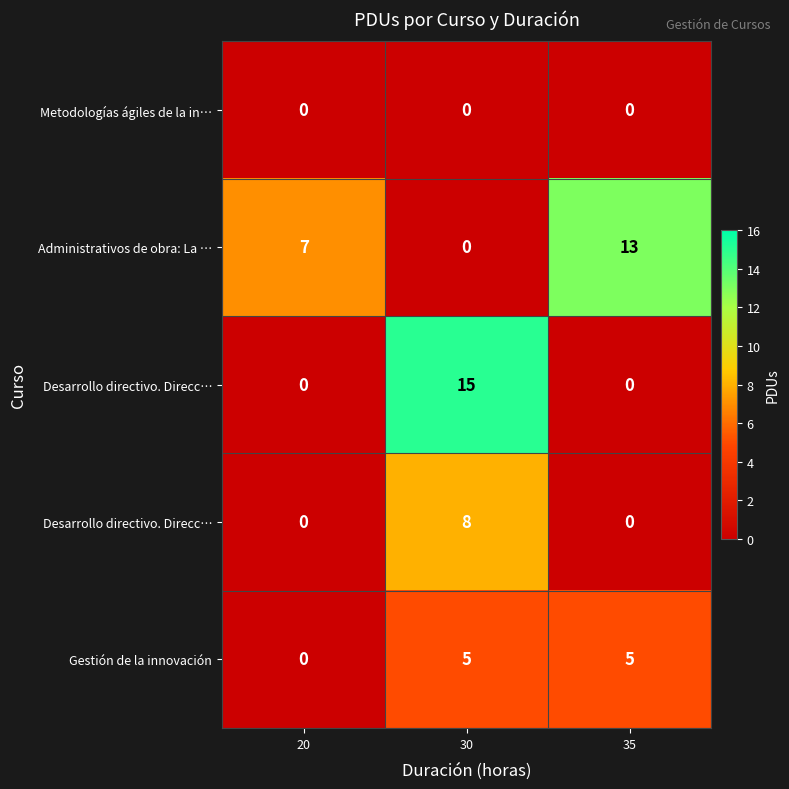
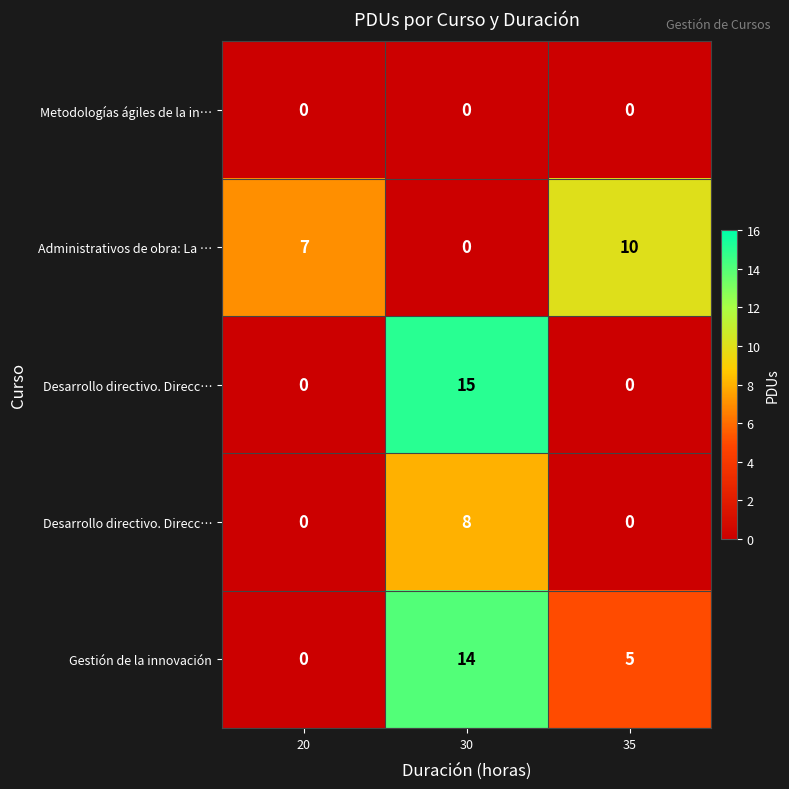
Administrativos de obra: La …, 35: 13 -> 10
Gestión de la innovación, 30: 5 -> 14
